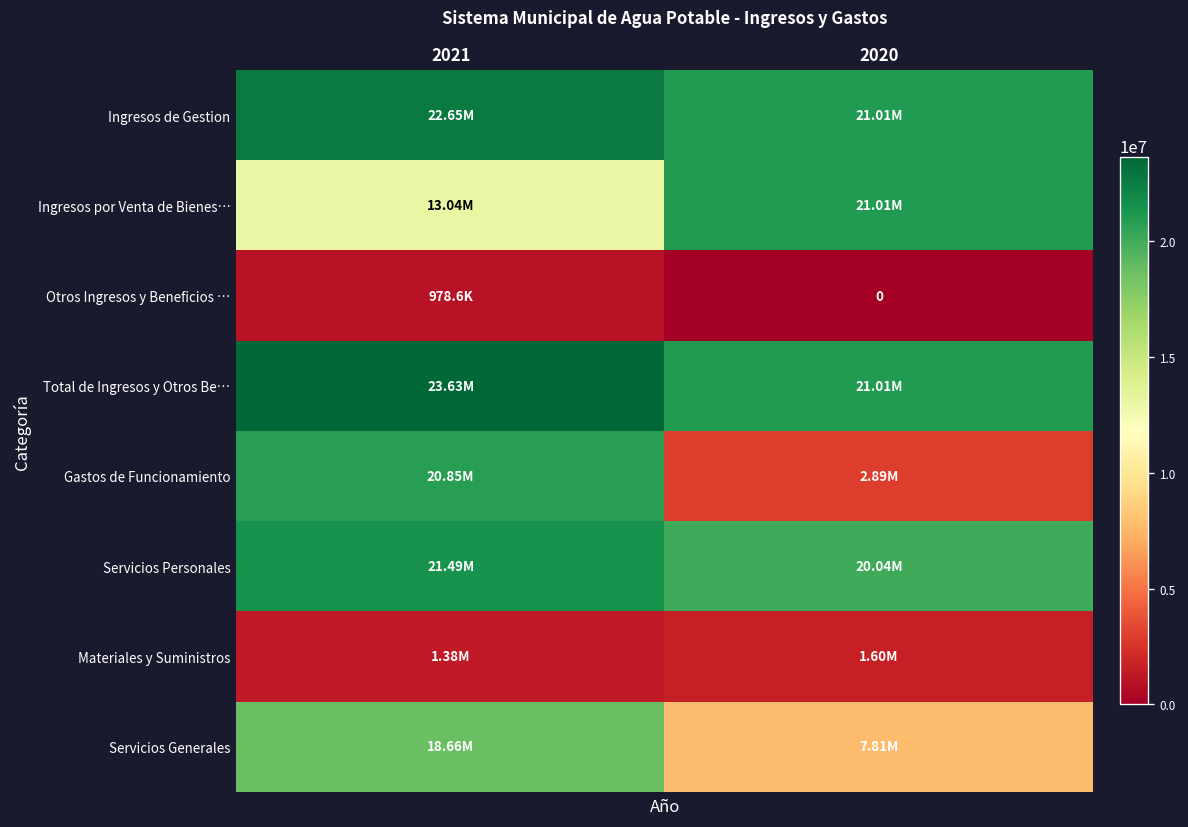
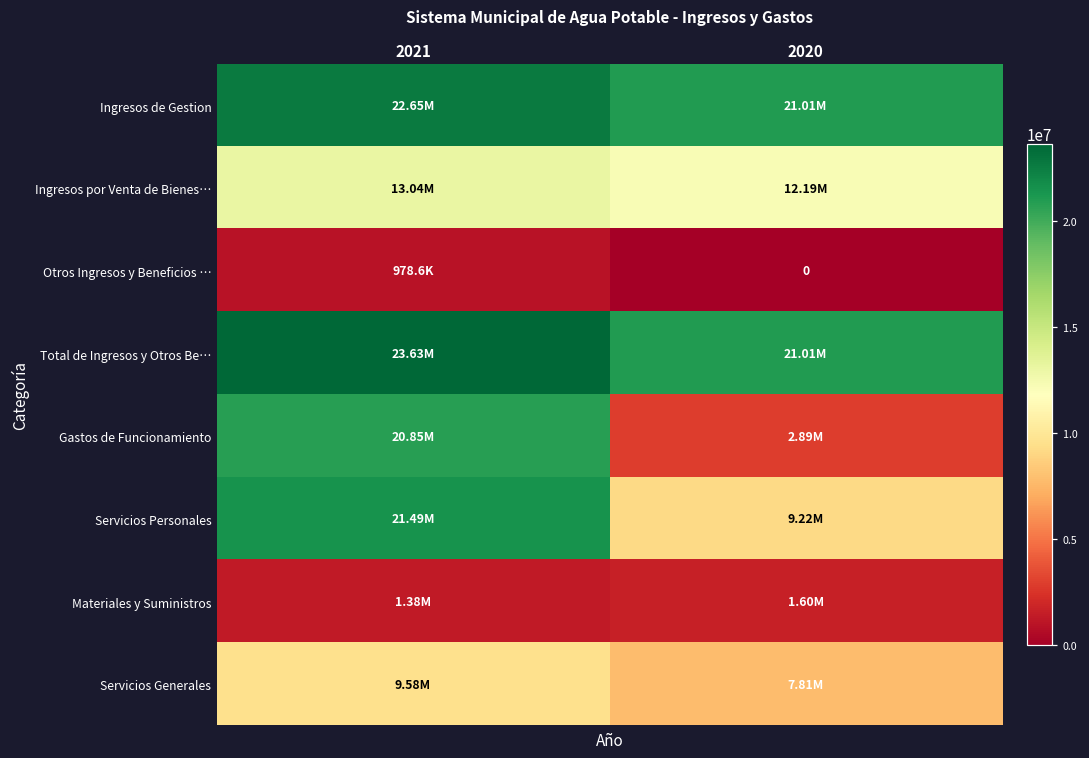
Ingresos por Venta de Bienes…, 2020: 21.01M -> 12.19M
Servicios Personales, 2020: 20.04M -> 9.22M
Servicios Generales, 2021: 18.66M -> 9.58M
